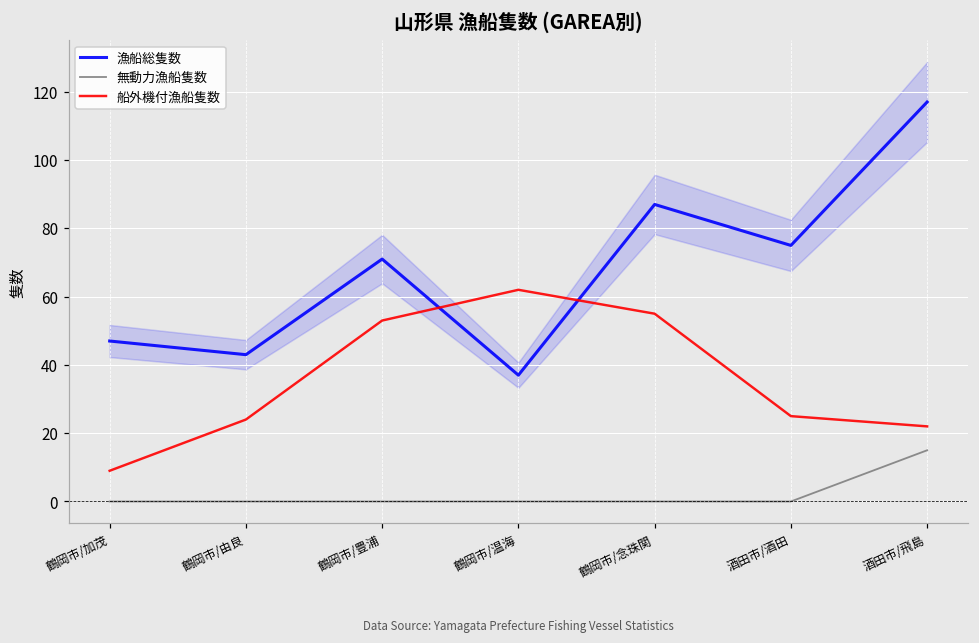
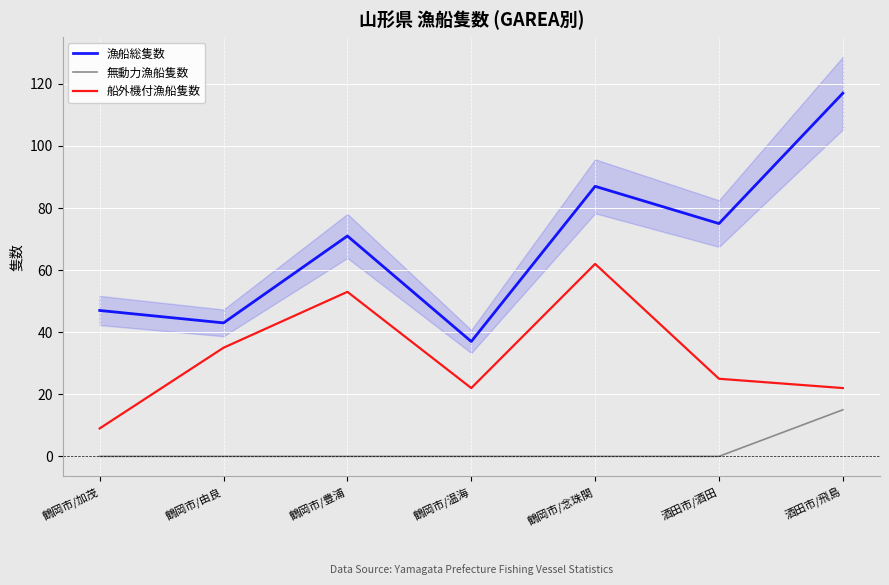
船外機付漁船隻数, 鶴岡市/由良: 24 -> 35
船外機付漁船隻数, 鶴岡市/温海: 62 -> 22
船外機付漁船隻数, 鶴岡市/念珠関: 55 -> 62
